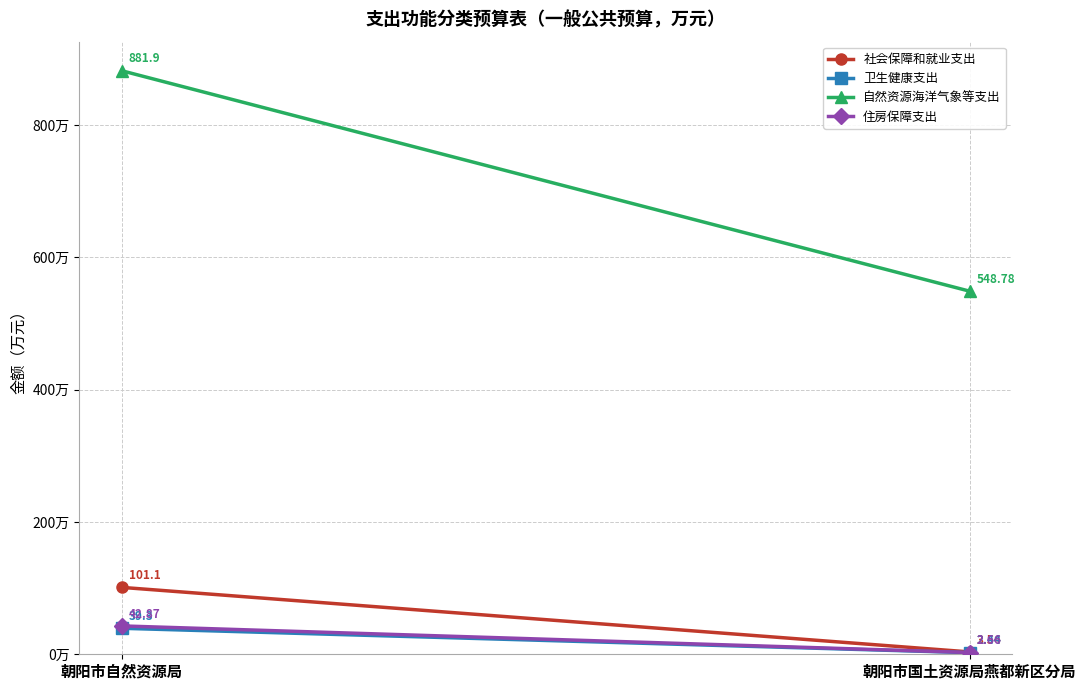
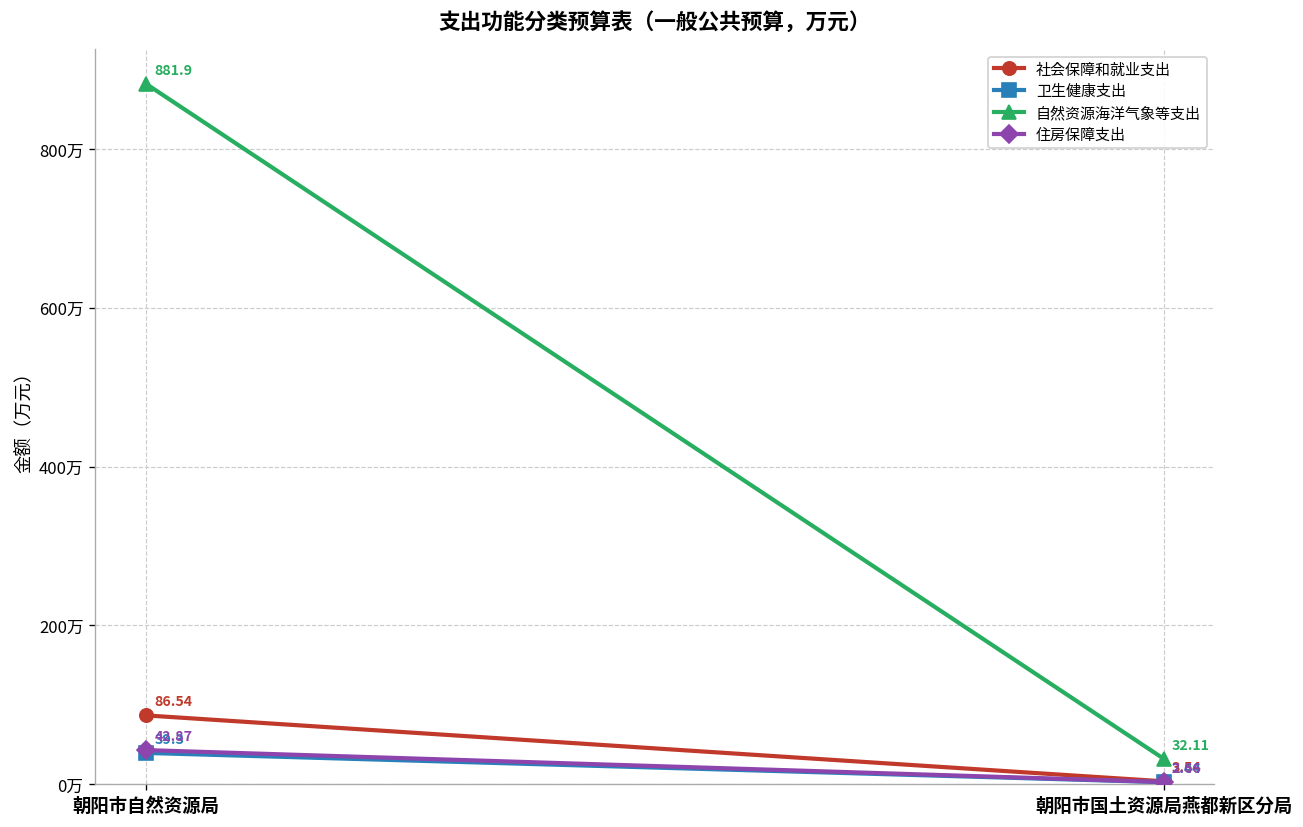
社会保障和就业支出, 朝阳市自然资源局: 101.1 -> 86.54
自然资源海洋气象等支出, 朝阳市国土资源局燕都新区分局: 548.78 -> 32.11
